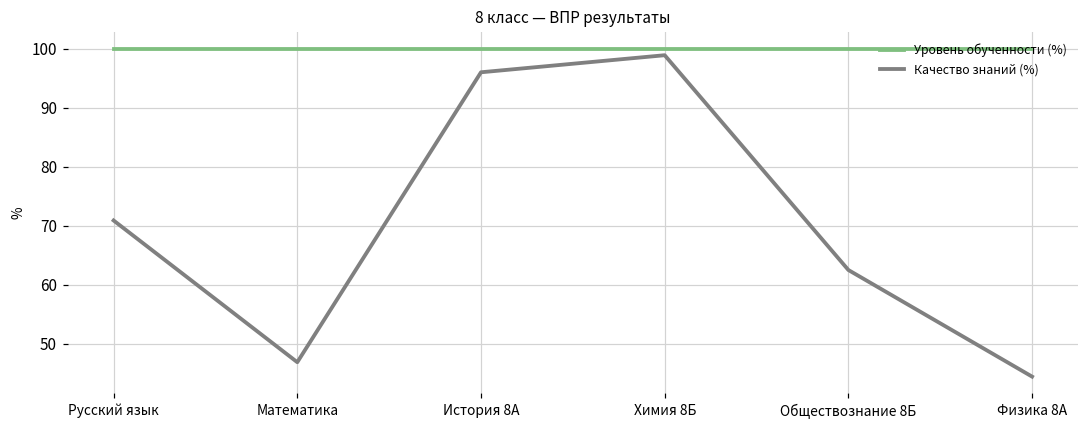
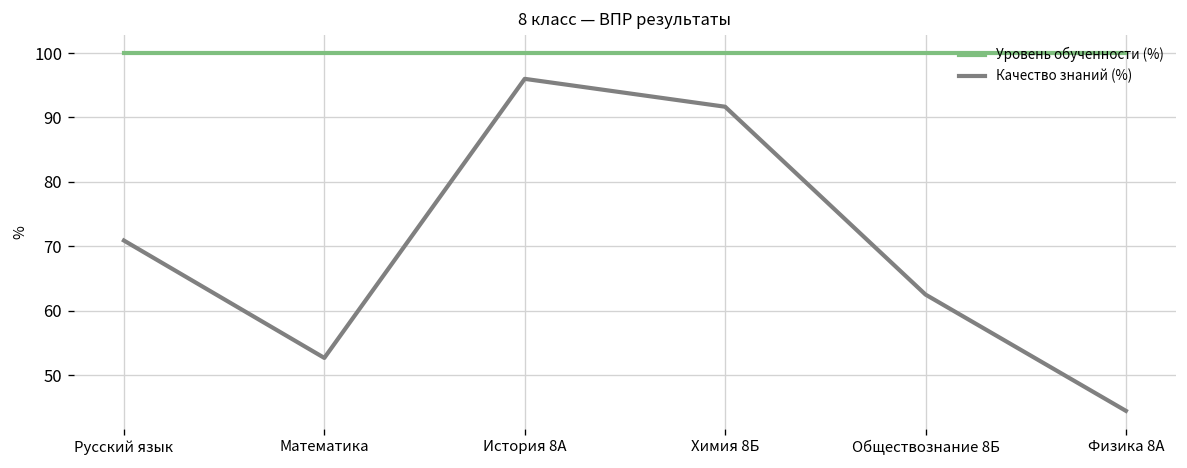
Качество знаний (%), Математика: 47 -> 53
Качество знаний (%), Химия 8Б: 99 -> 92
